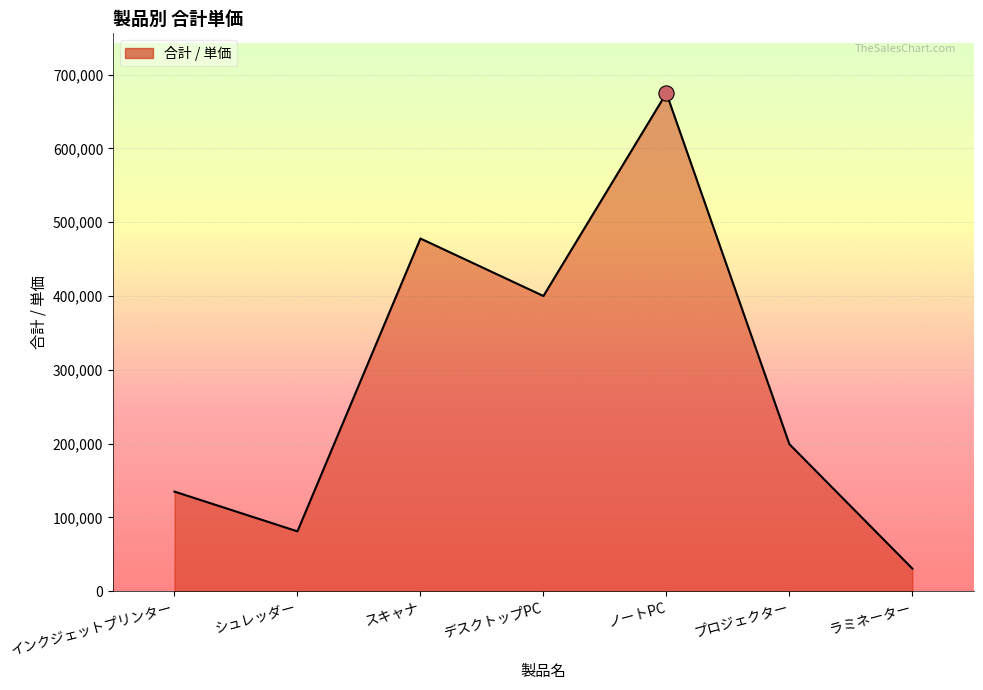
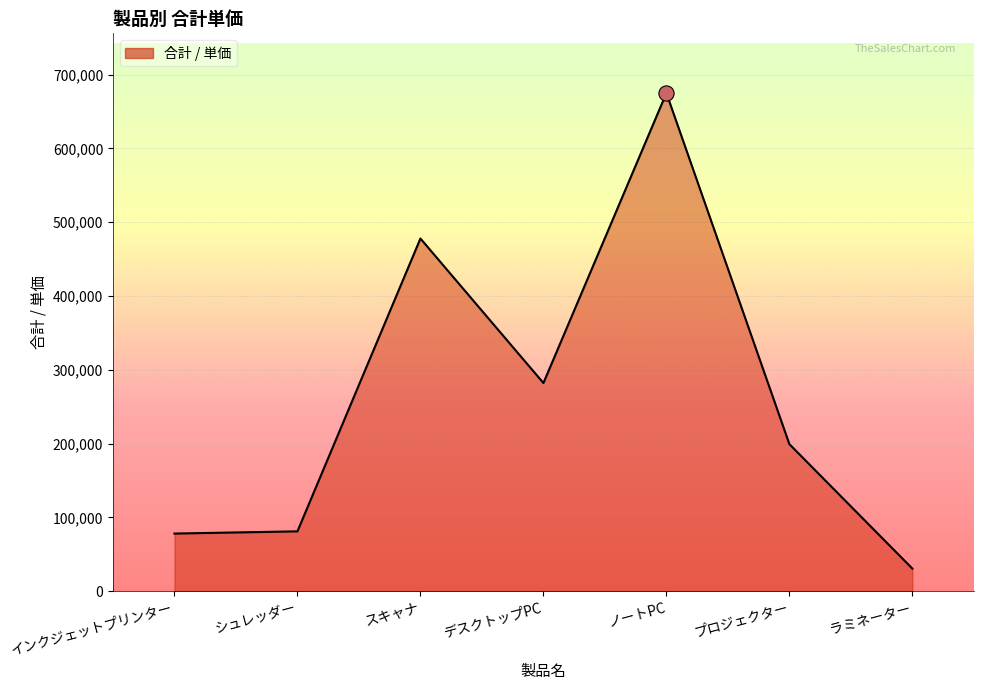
合計 / 単価, インクジェットプリンター: 130,000 -> 80,000
合計 / 単価, デスクトップPC: 400,000 -> 280,000
